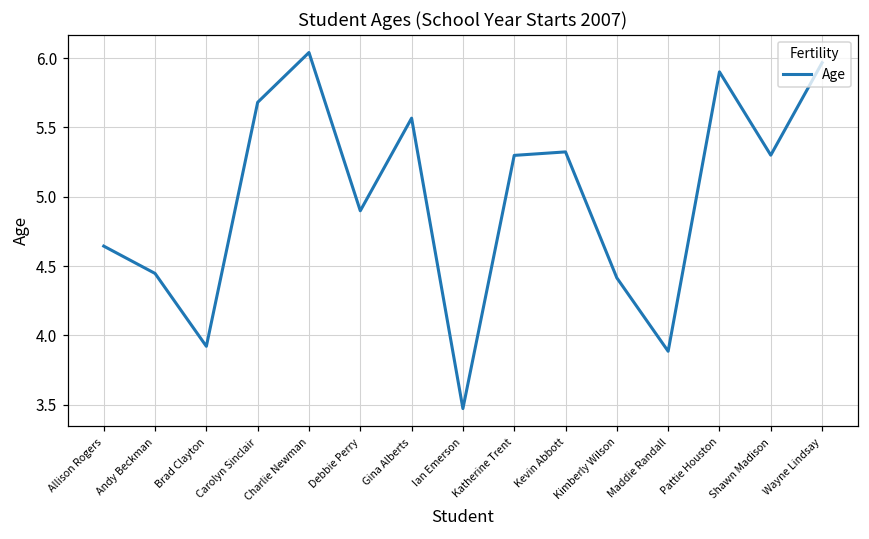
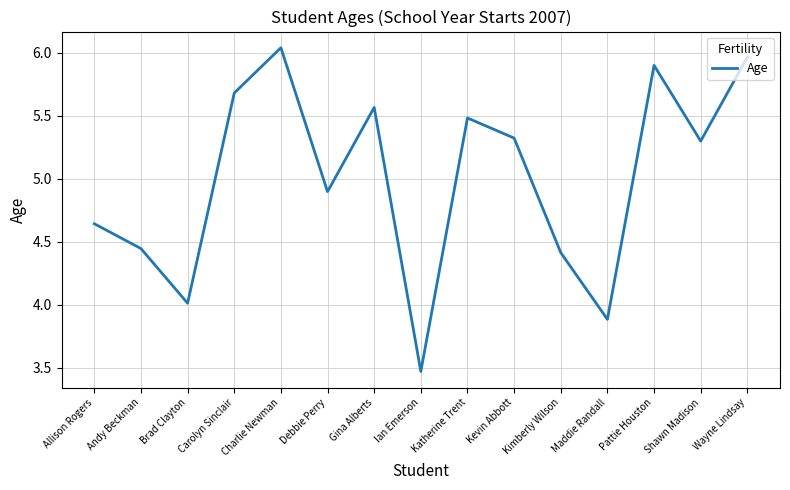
Brad Clayton: 3.92 -> 4.01
Katherine Trent: 5.30 -> 5.48
